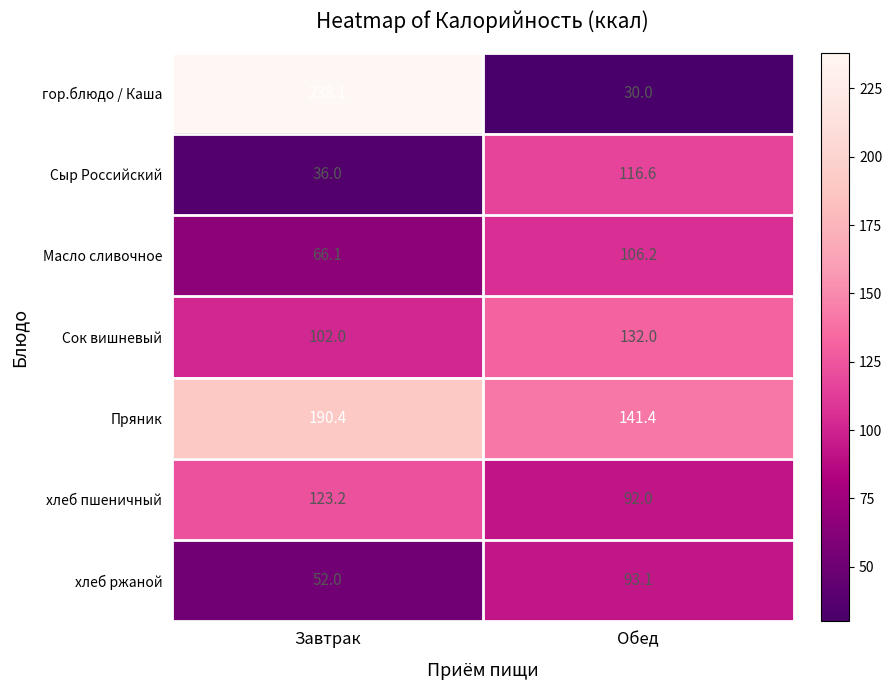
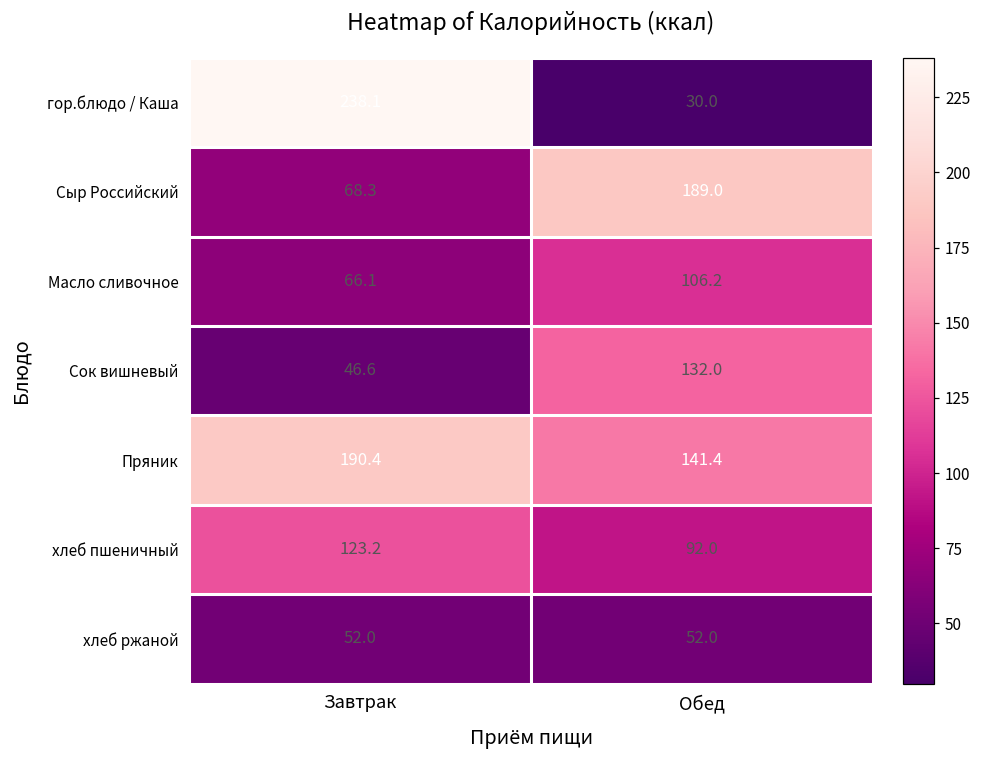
Сыр Российский, Завтрак: 36.0 -> 68.3
Сыр Российский, Обед: 116.6 -> 189.0
Сок вишневый, Завтрак: 102.0 -> 46.6
хлеб ржаной, Обед: 93.1 -> 52.0
